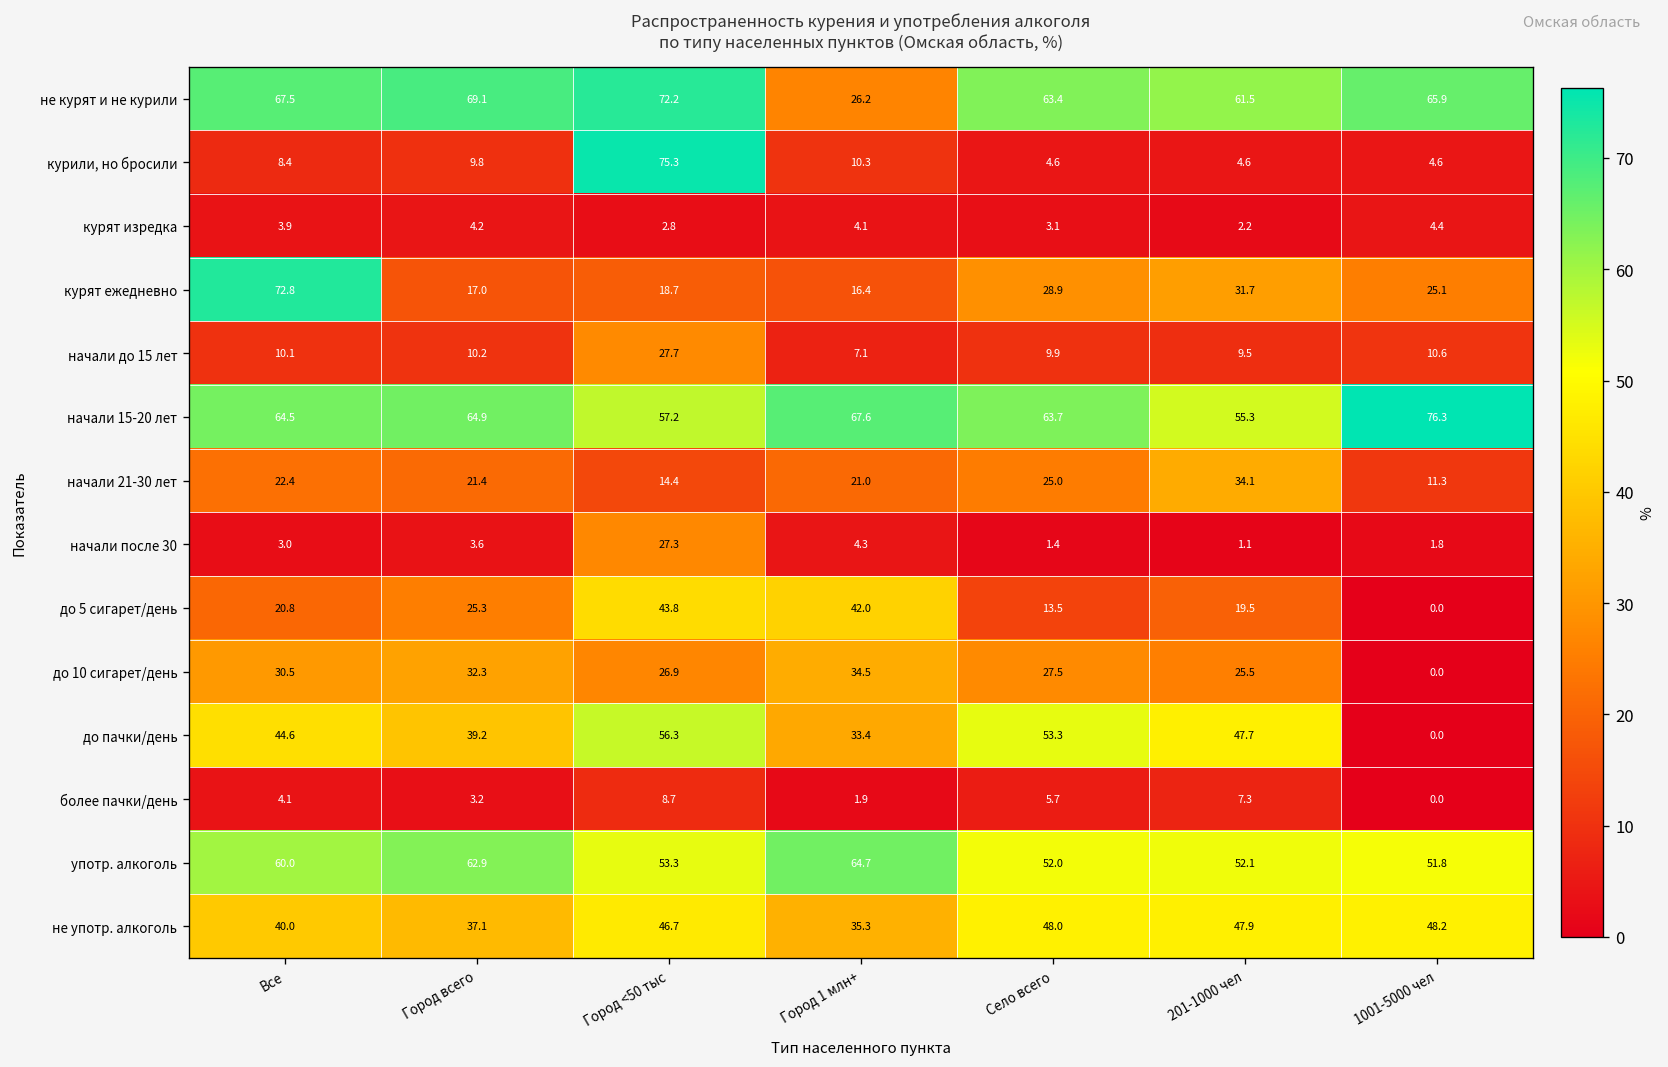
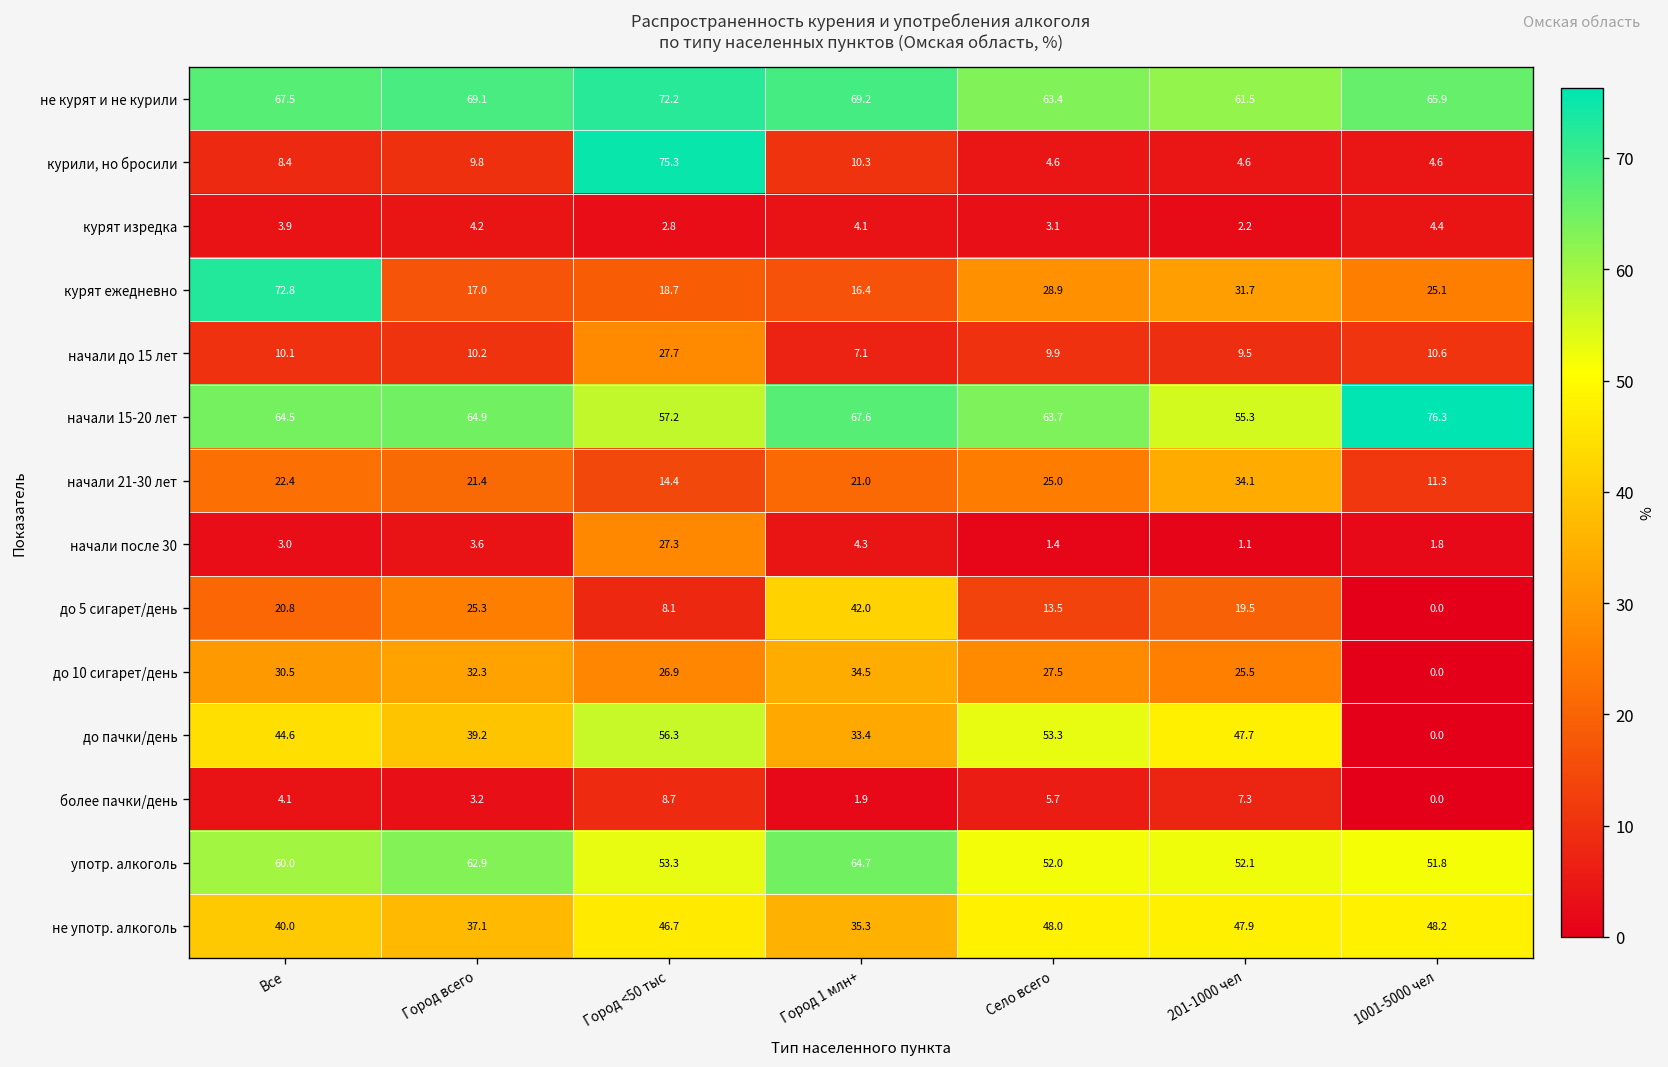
не курят и не курили, Город 1 млн+: 26.2 -> 69.2
до 5 сигарет/день, Город <50 тыс: 43.8 -> 8.1
